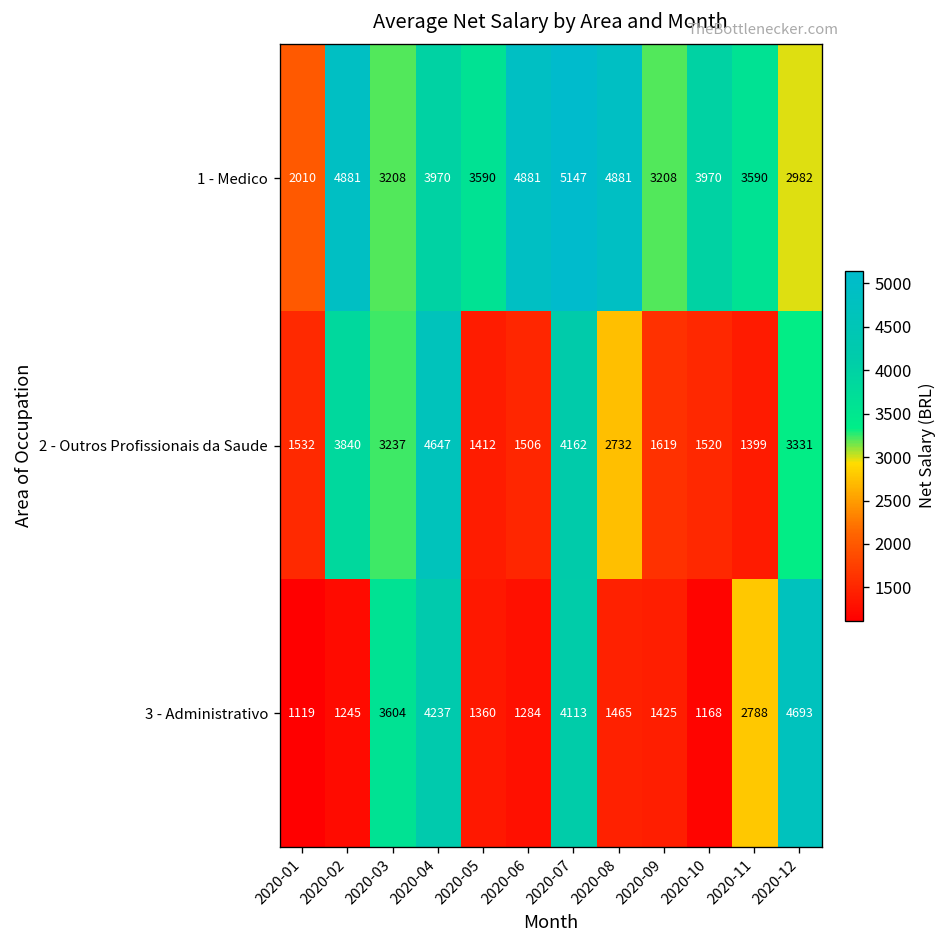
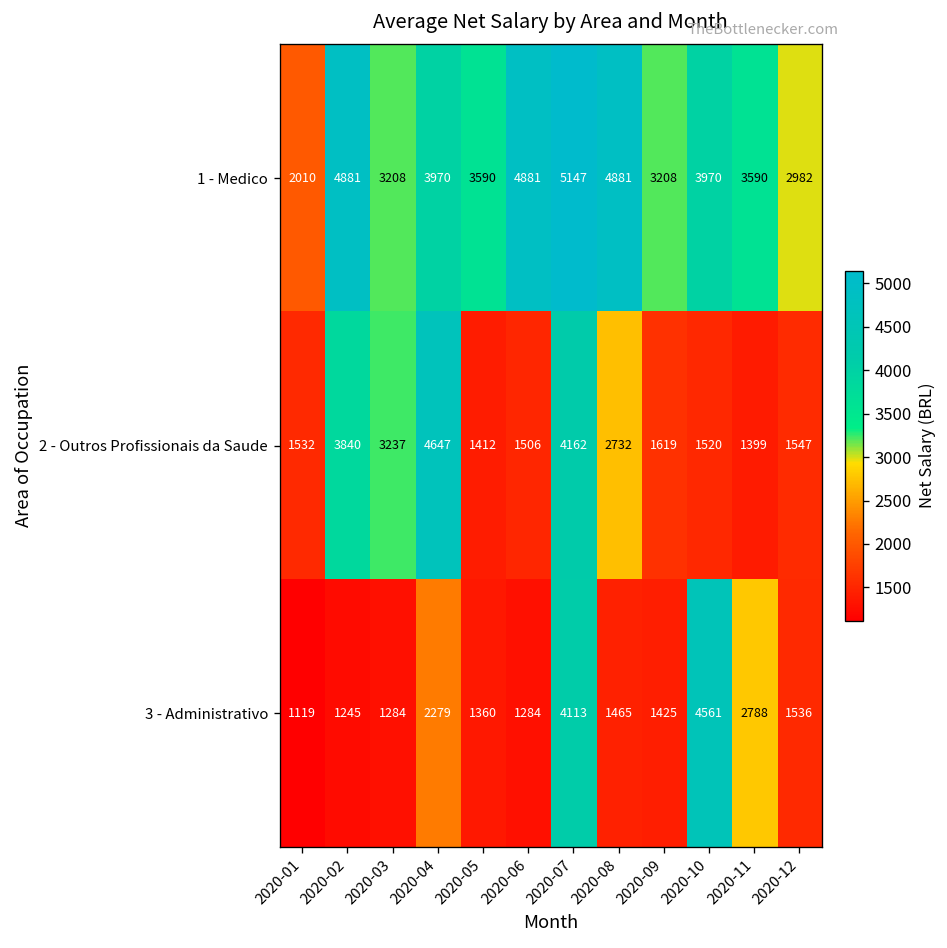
2 - Outros Profissionais da Saude, 2020-12: 3331 -> 1547
3 - Administrativo, 2020-03: 3604 -> 1284
3 - Administrativo, 2020-04: 4237 -> 2279
3 - Administrativo, 2020-10: 1168 -> 4561
3 - Administrativo, 2020-12: 4693 -> 1536
